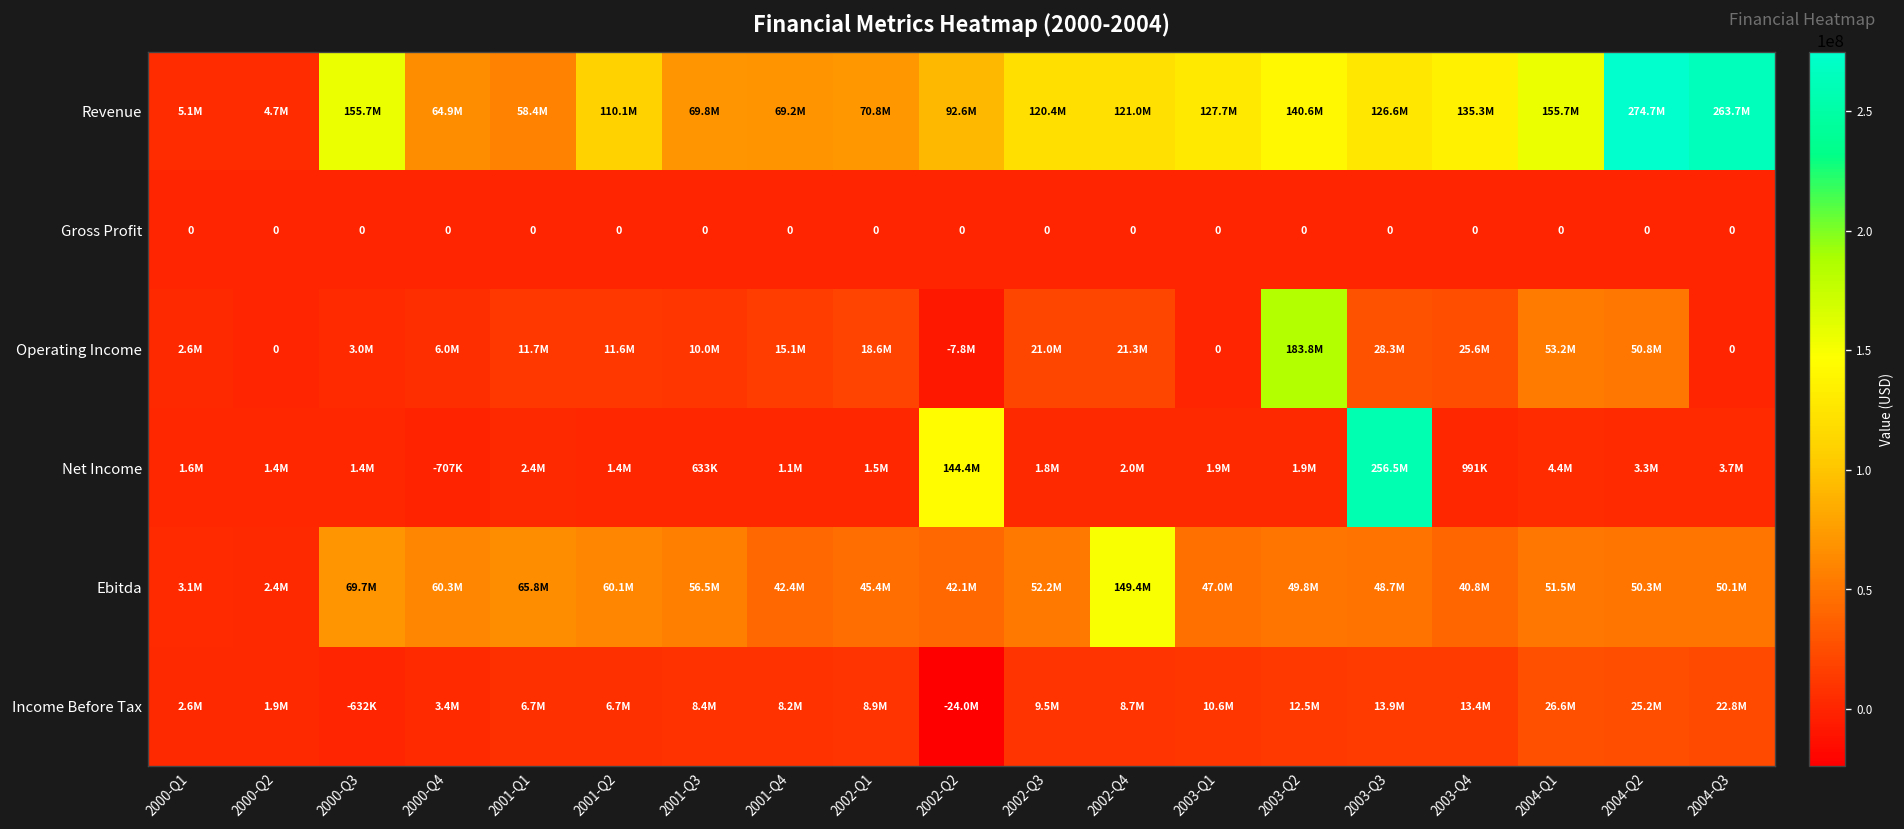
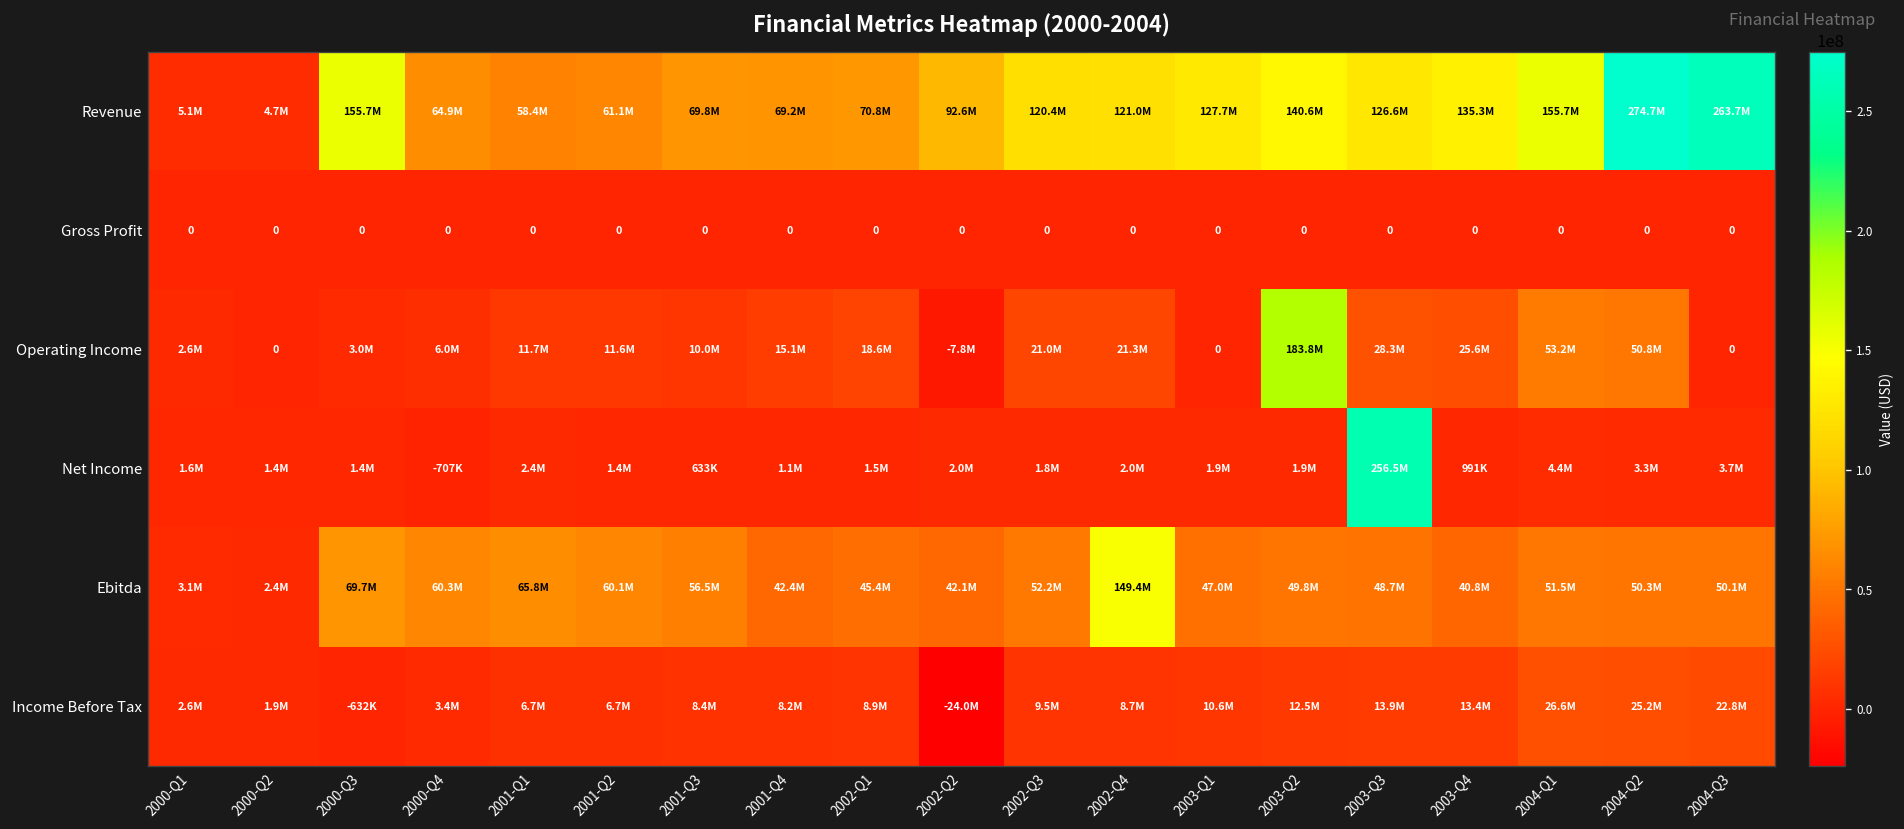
Revenue, 2001-Q2: 110.1M -> 61.1M
Net Income, 2002-Q2: 144.4M -> 2.0M
